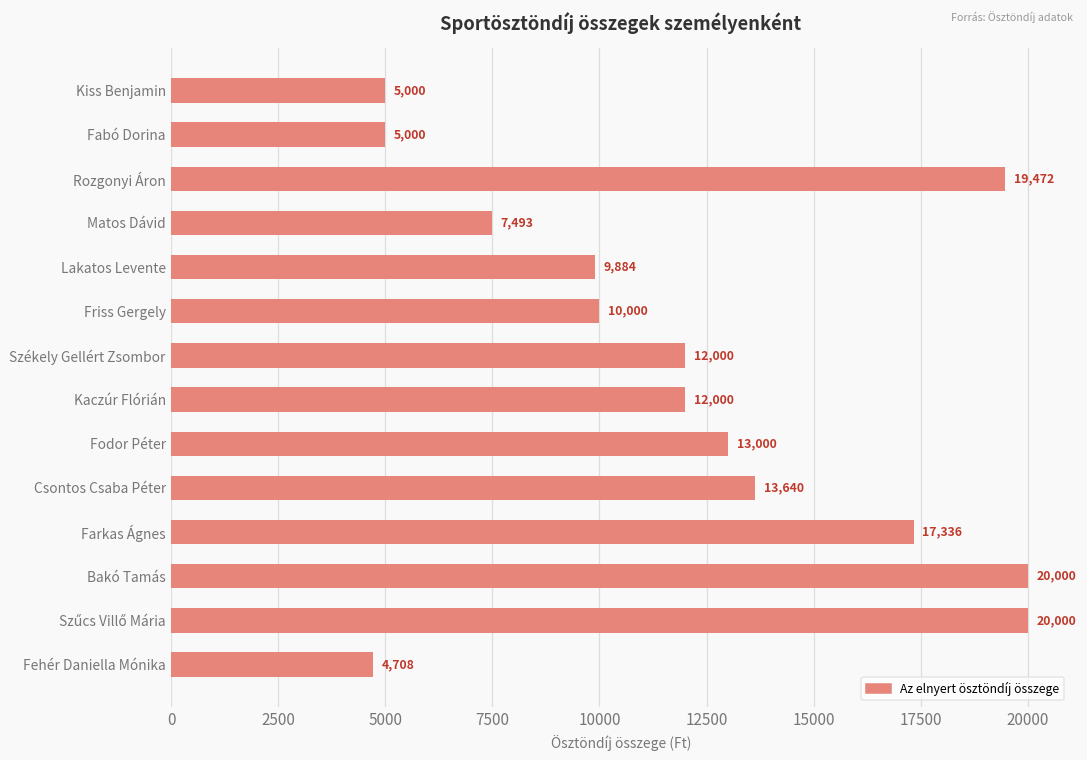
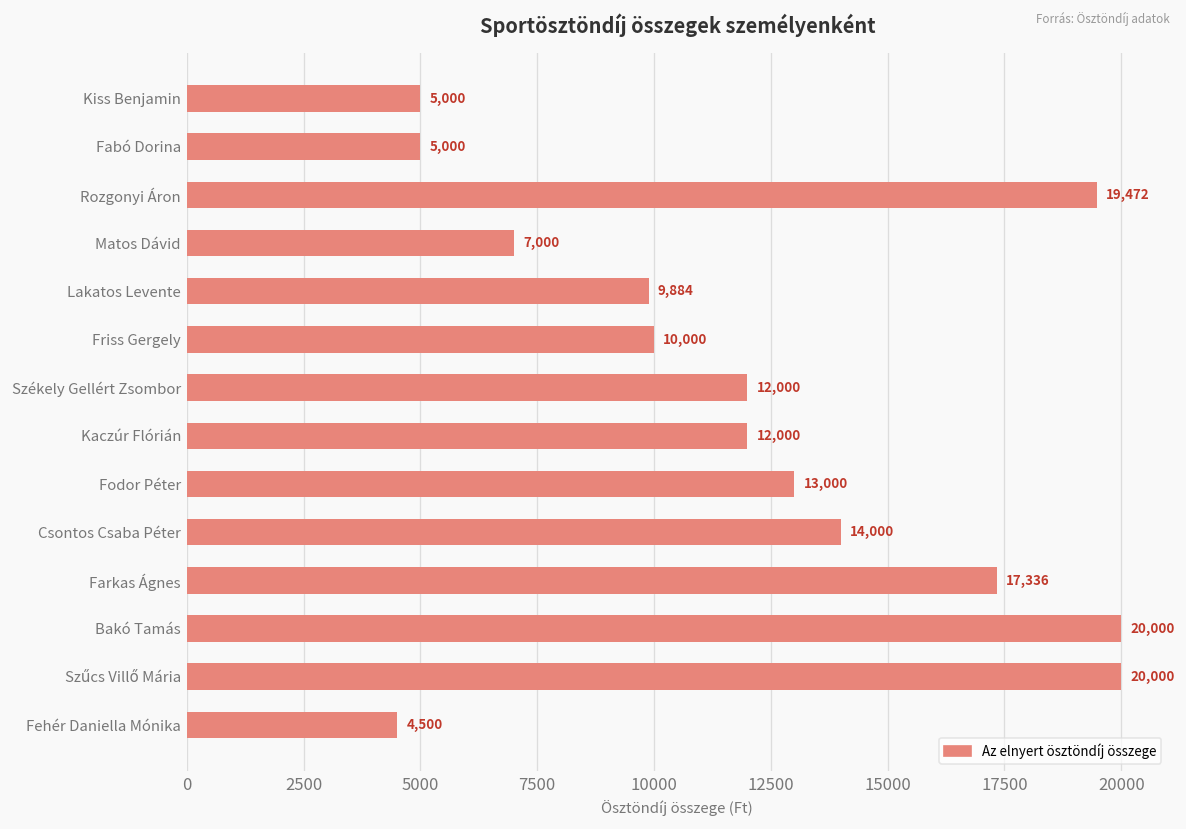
Matos Dávid: 7,493 -> 7,000
Csontos Csaba Péter: 13,640 -> 14,000
Fehér Daniella Mónika: 4,708 -> 4,500
